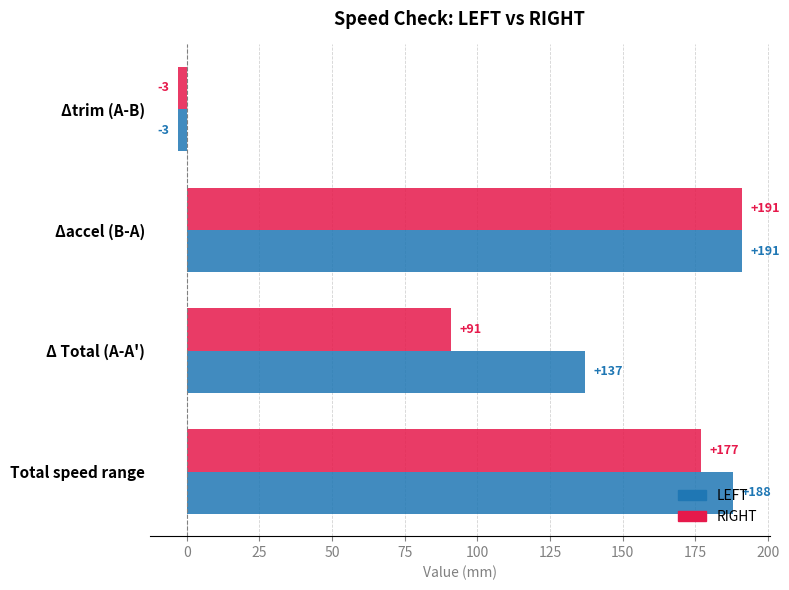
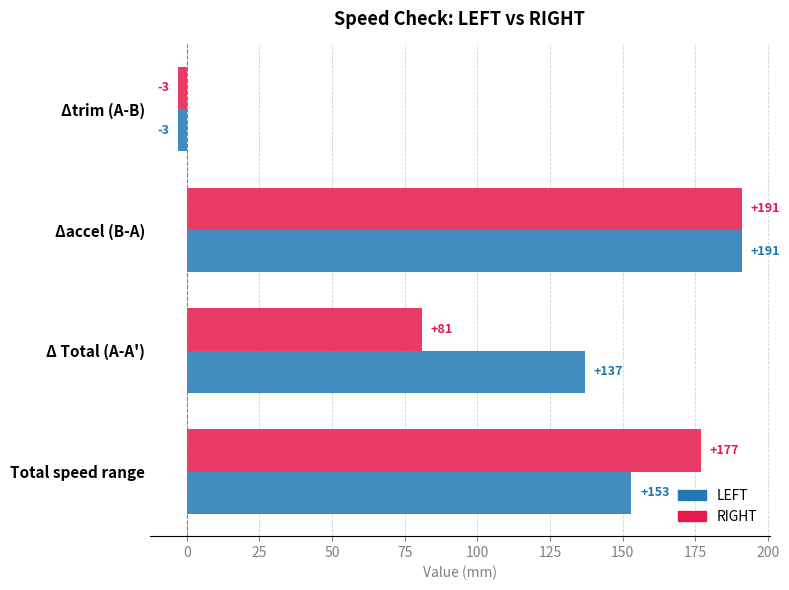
RIGHT, Δ Total (A-A'): +91 -> +81
LEFT, Total speed range: +188 -> +153
